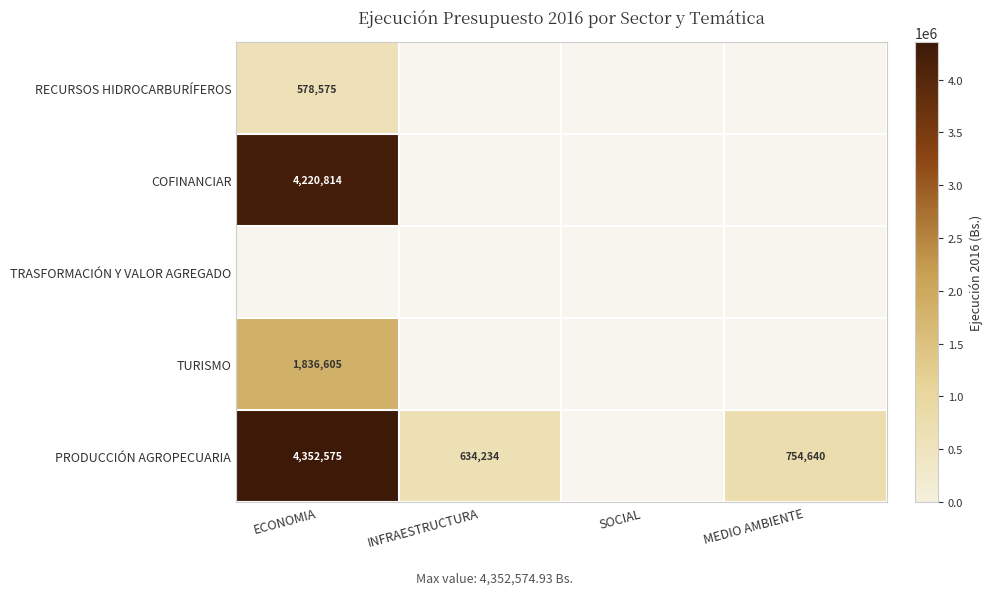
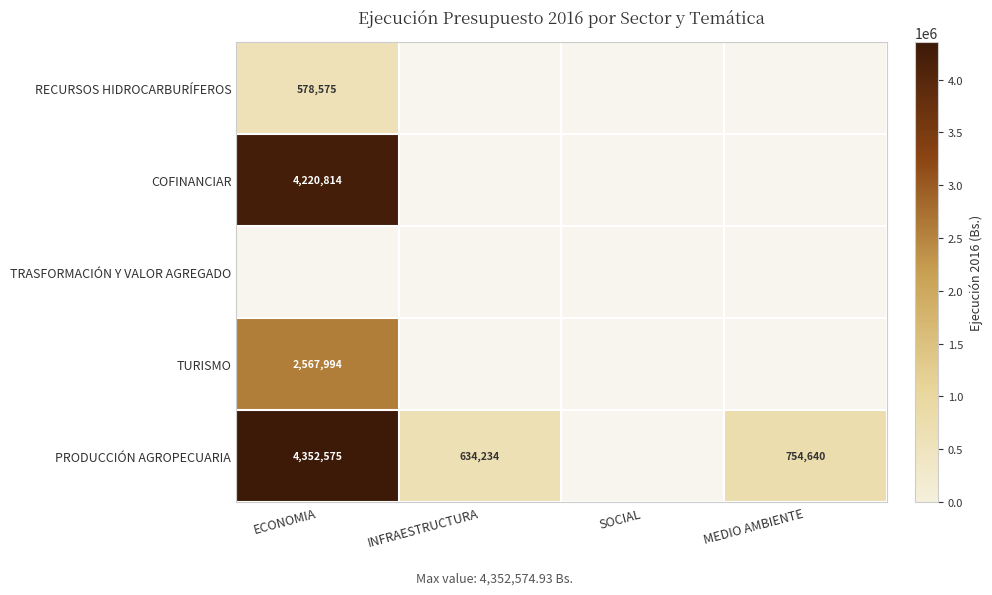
TURISMO, ECONOMIA: 1,836,605 -> 2,567,994
